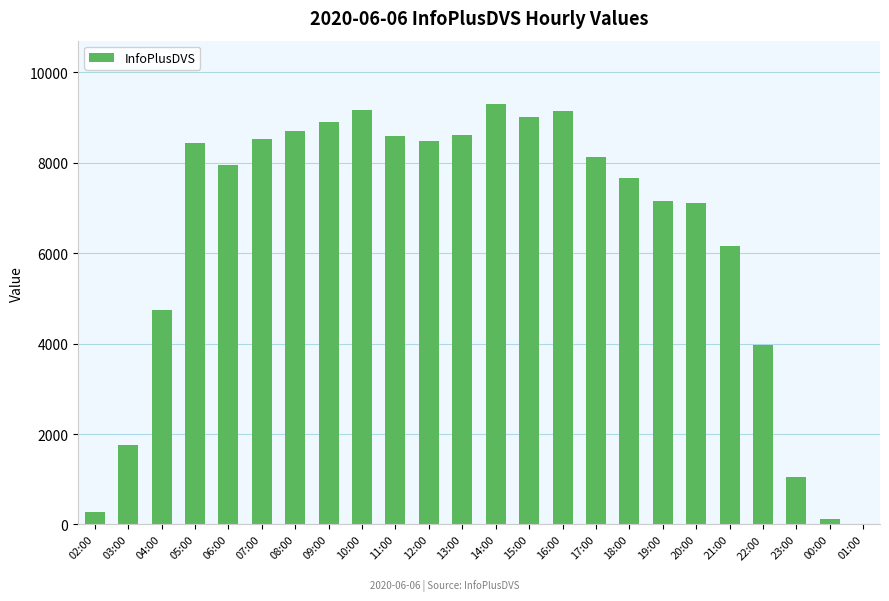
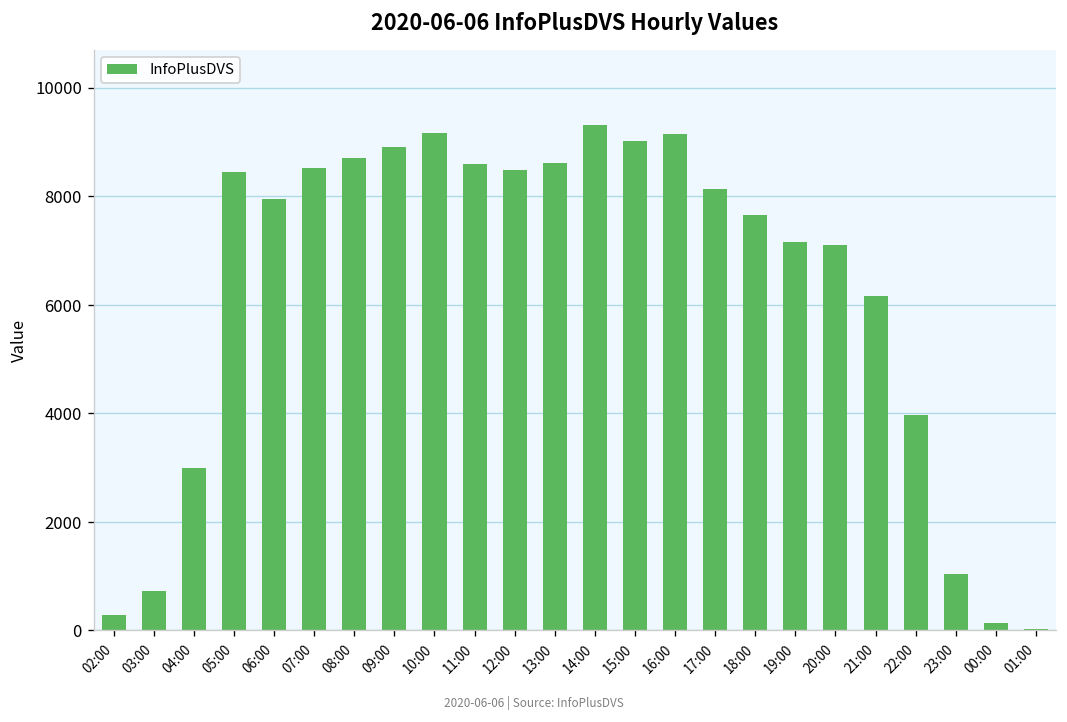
03:00: 1800 -> 700
04:00: 4800 -> 3000
